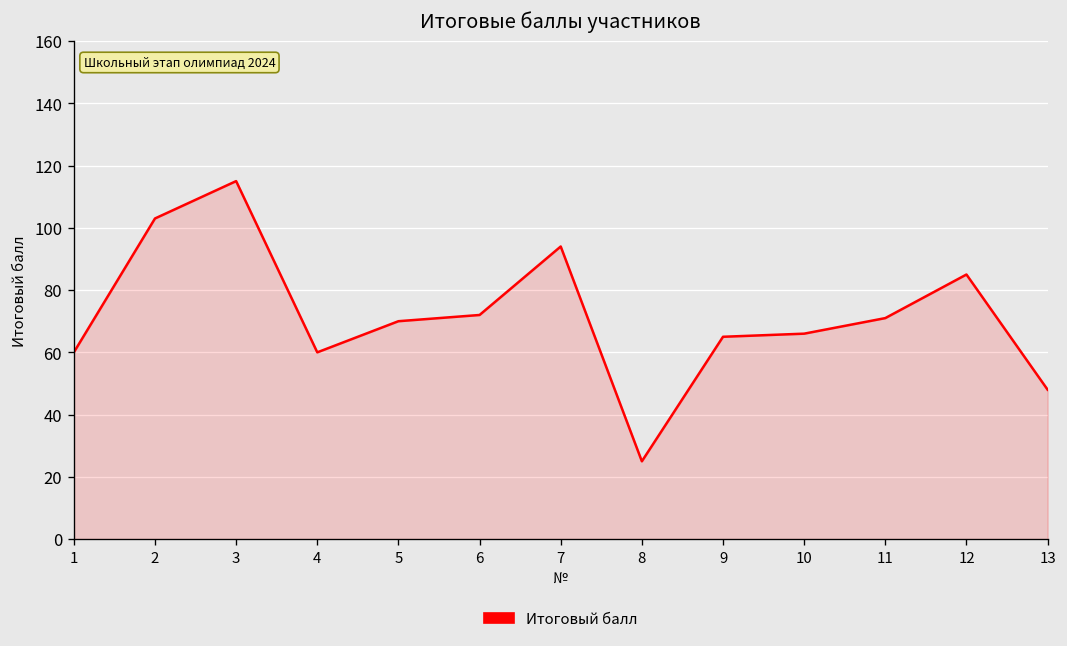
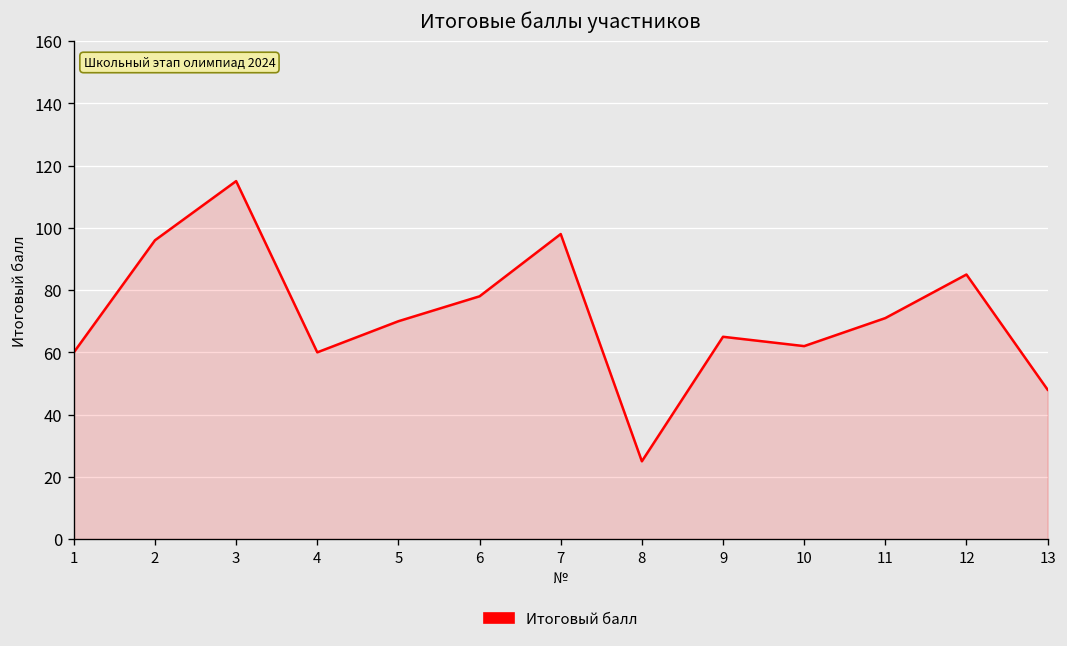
2: 103 -> 96
6: 72 -> 78
7: 94 -> 98
10: 66 -> 62
